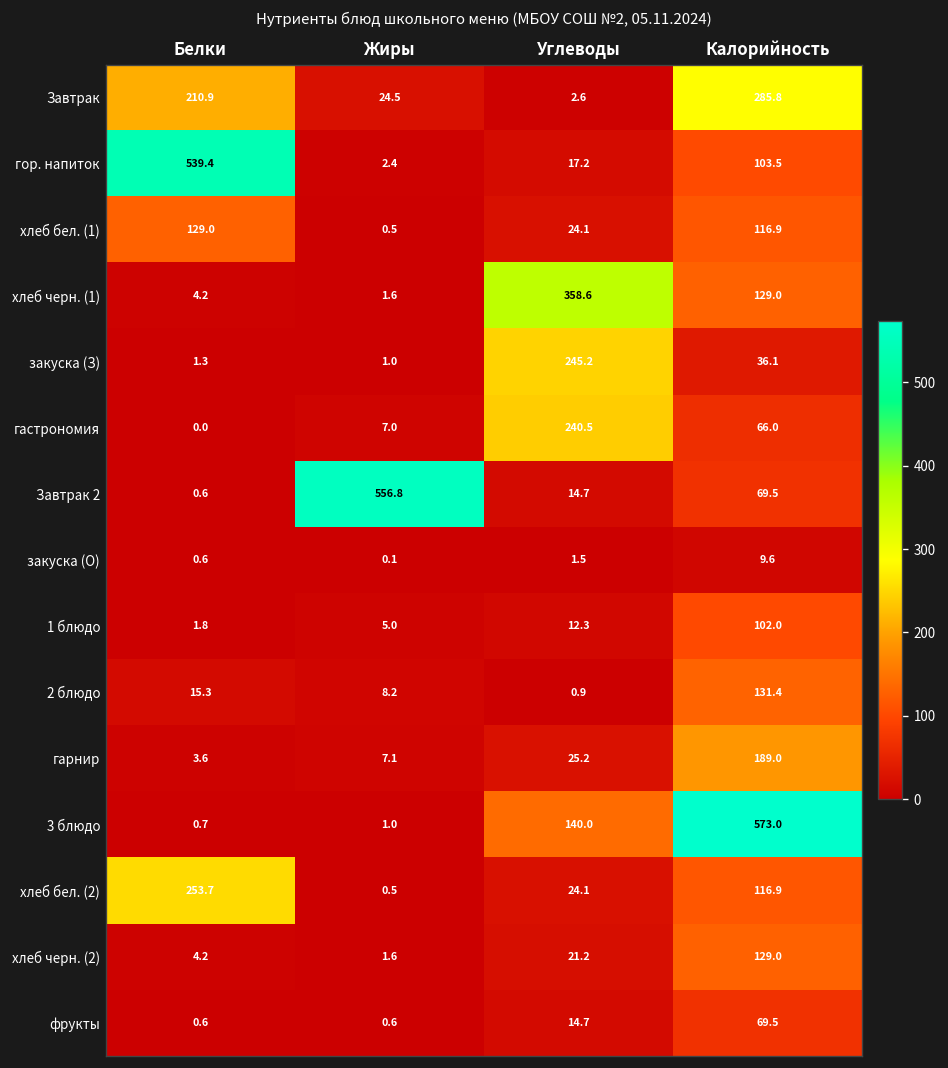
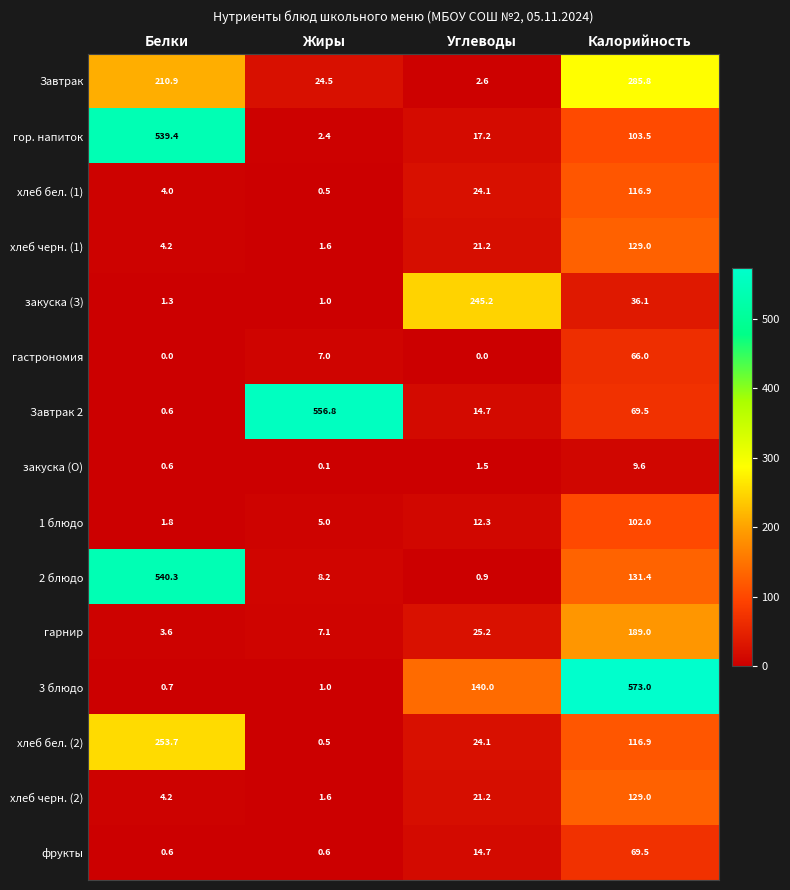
хлеб бел. (1), Белки: 129.0 -> 4.0
хлеб черн. (1), Углеводы: 358.6 -> 21.2
гастрономия, Углеводы: 240.5 -> 0.0
2 блюдо, Белки: 15.3 -> 540.3
